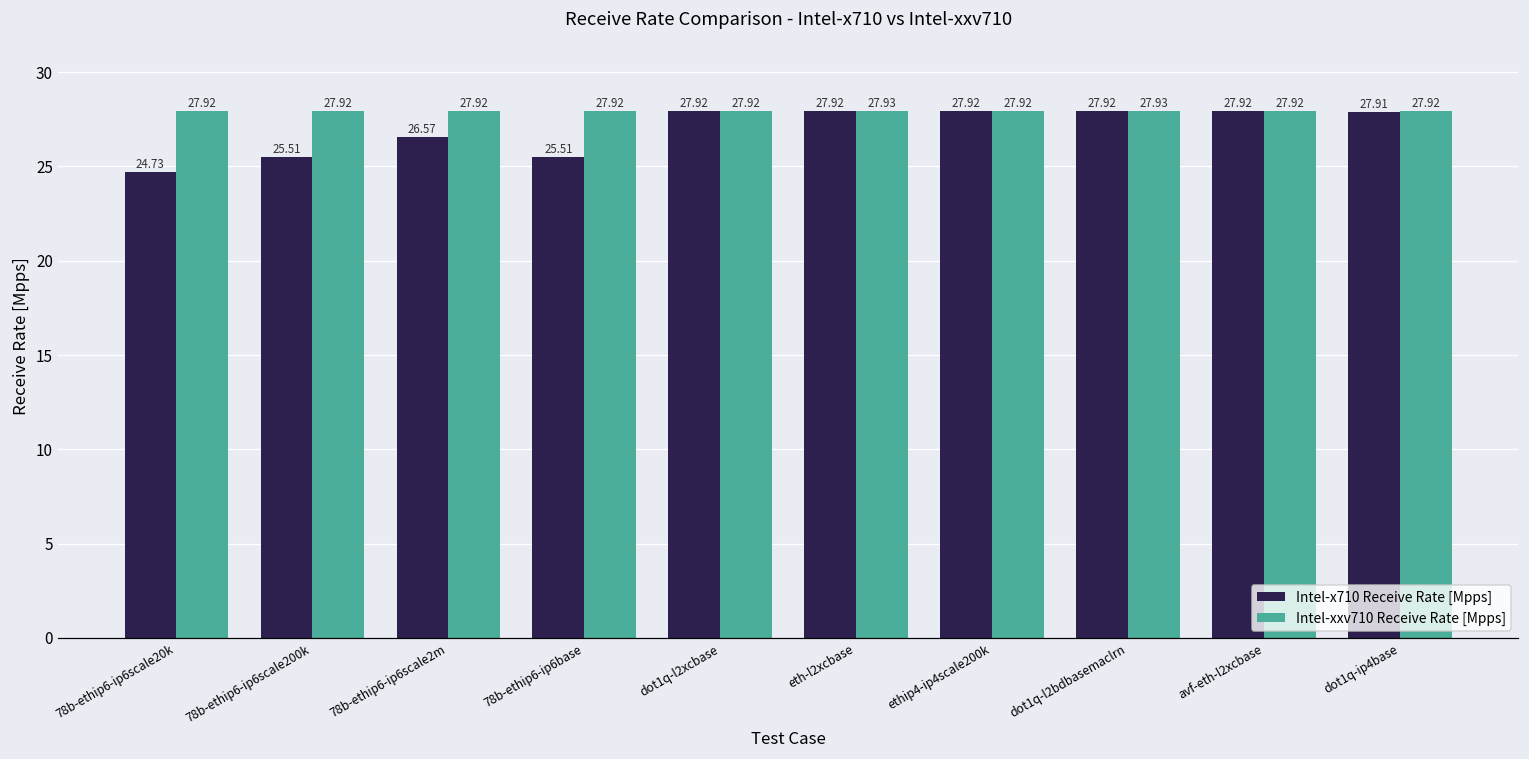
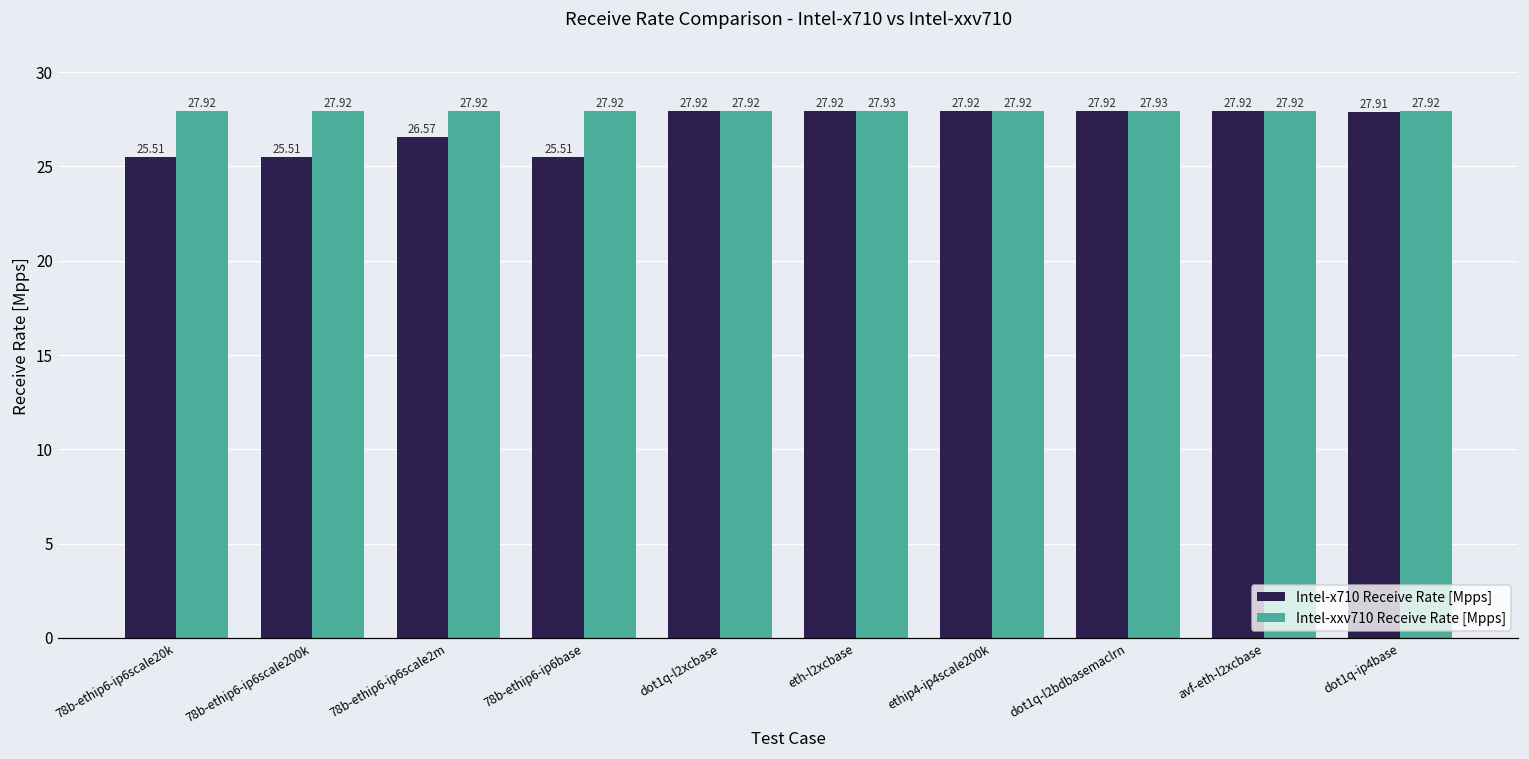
Intel-x710 Receive Rate [Mpps], 78b-ethip6-ip6scale20k: 24.73 -> 25.51
